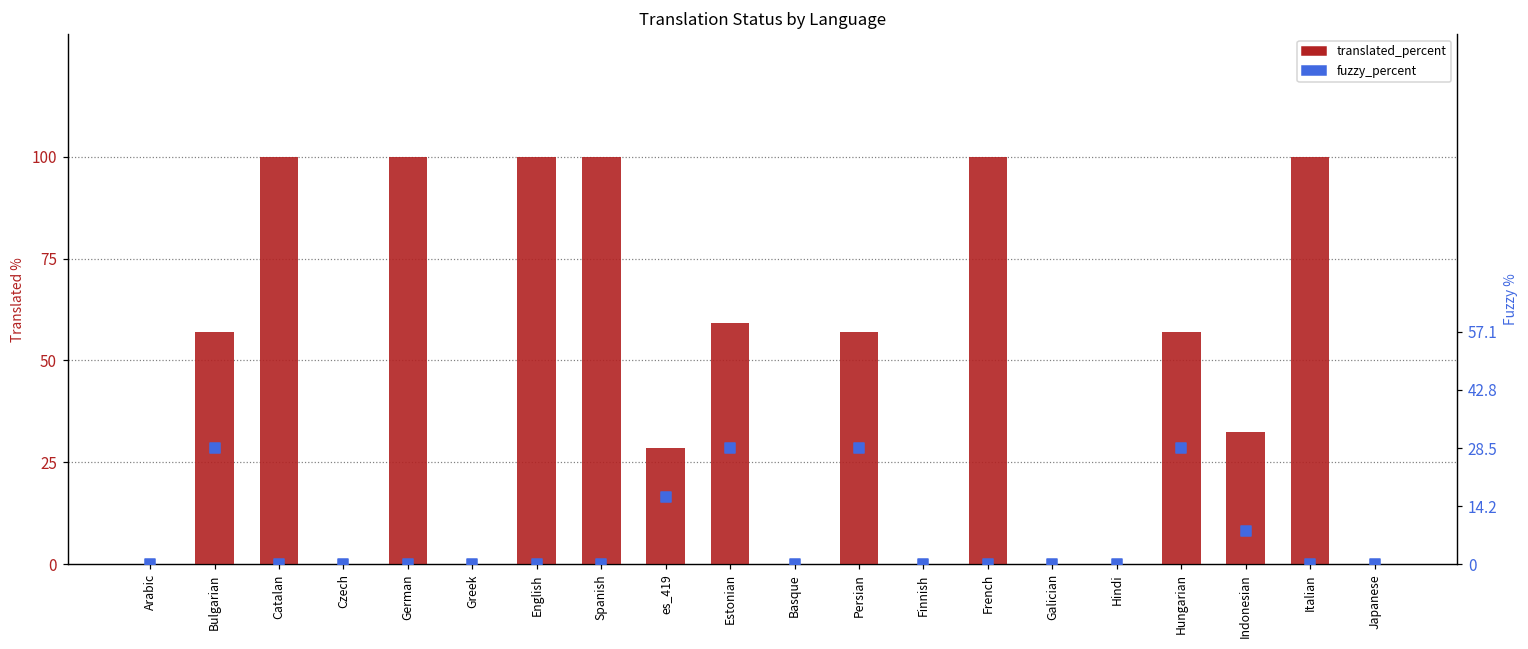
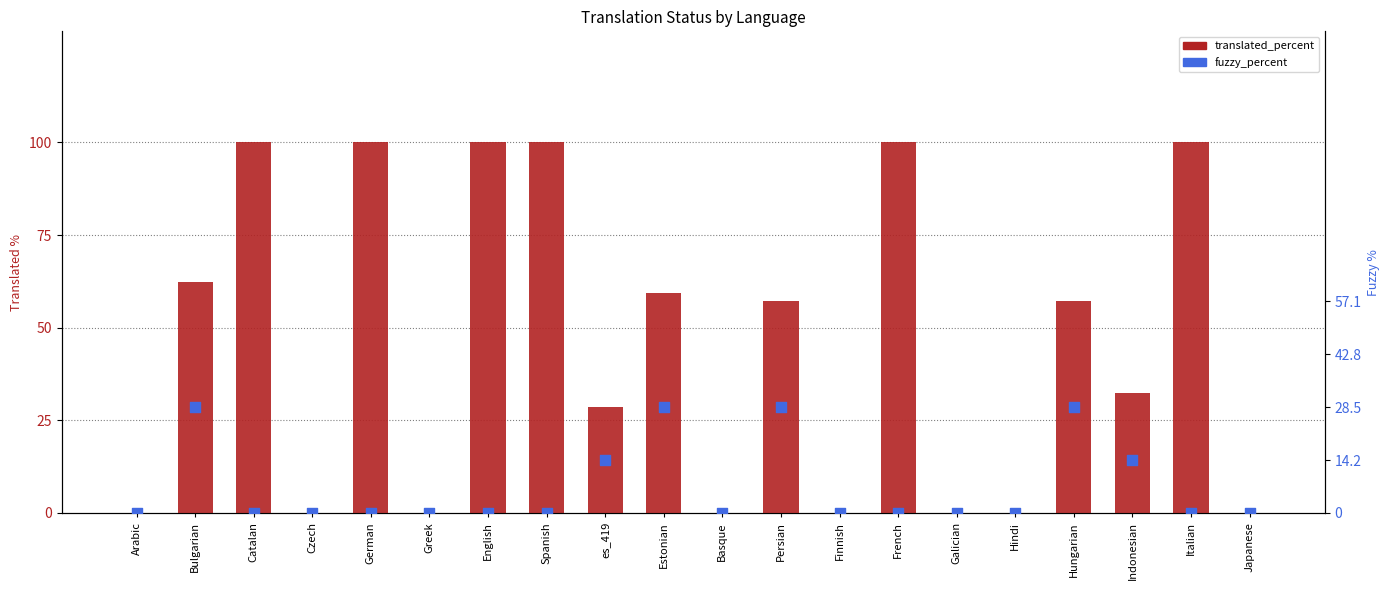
translated_percent, Bulgarian: 57 -> 62
fuzzy_percent, es_419: 16 -> 14
fuzzy_percent, Indonesian: 8 -> 14
